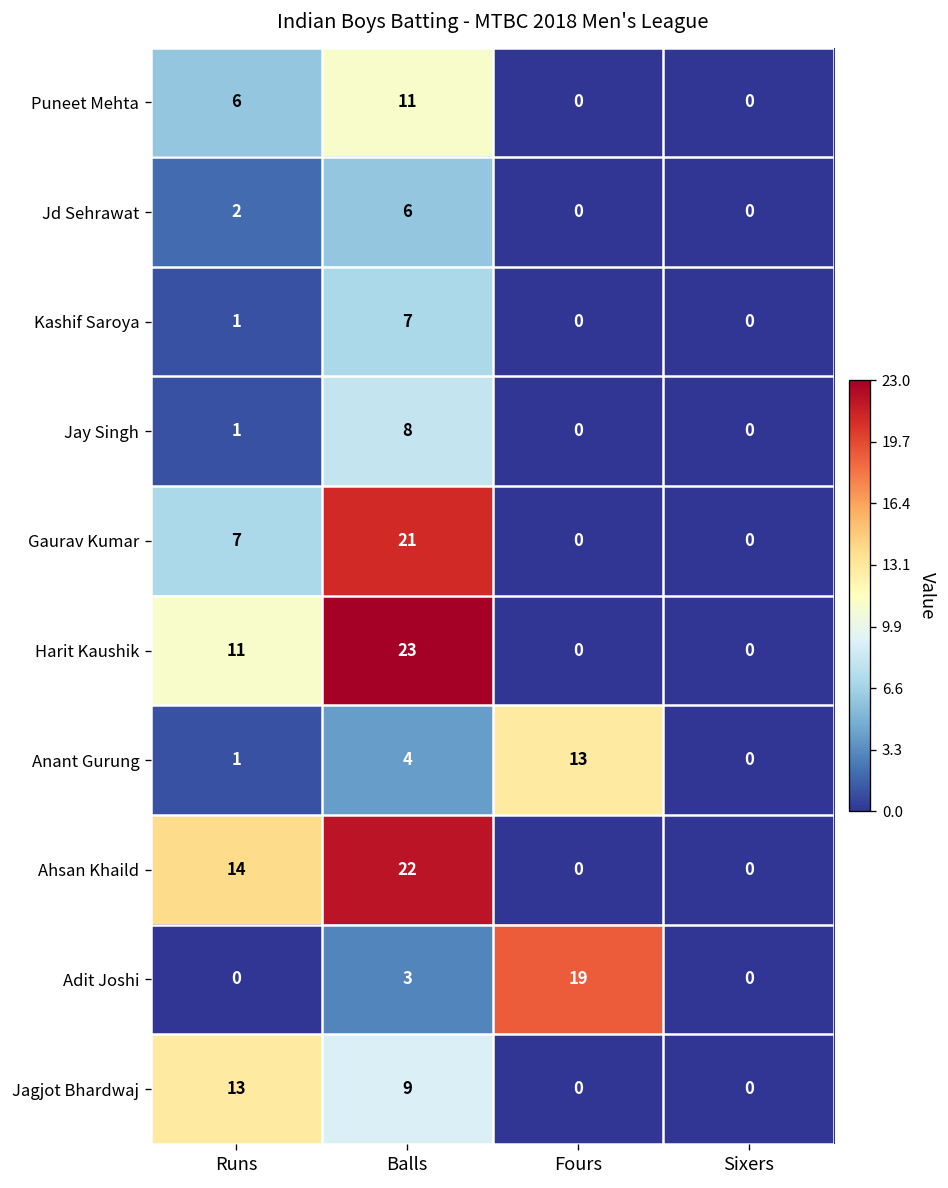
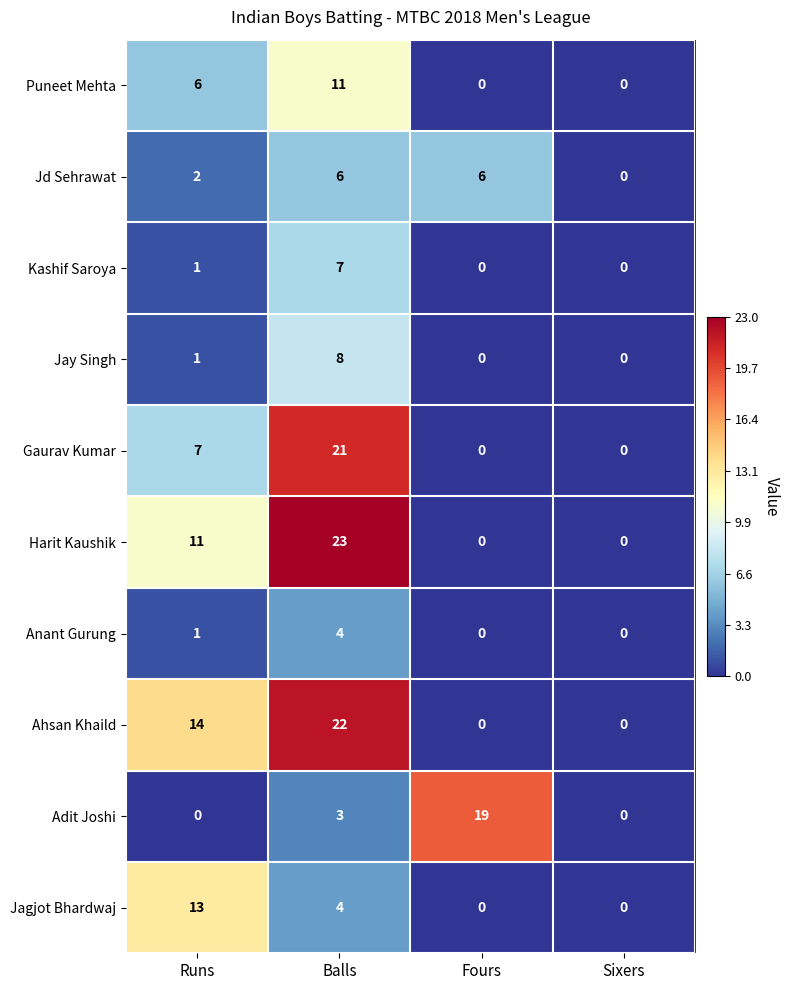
Jd Sehrawat, Fours: 0 -> 6
Anant Gurung, Fours: 13 -> 0
Jagjot Bhardwaj, Balls: 9 -> 4
